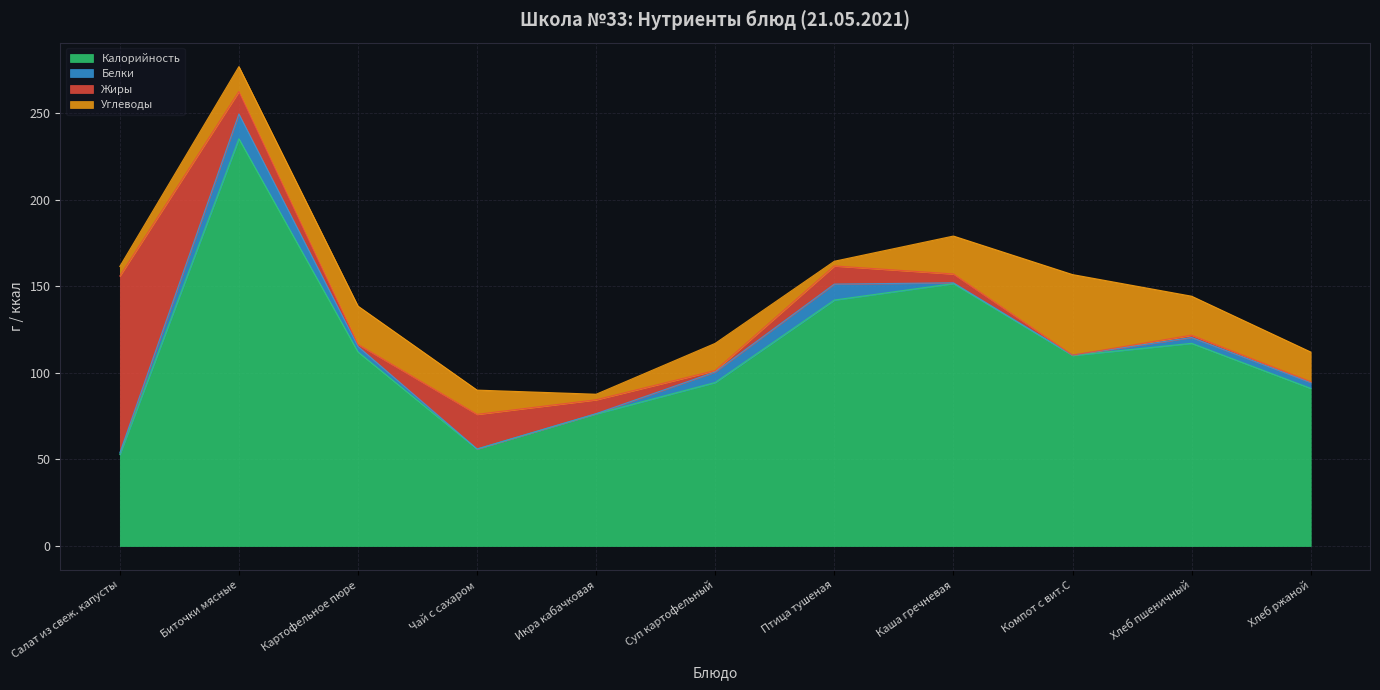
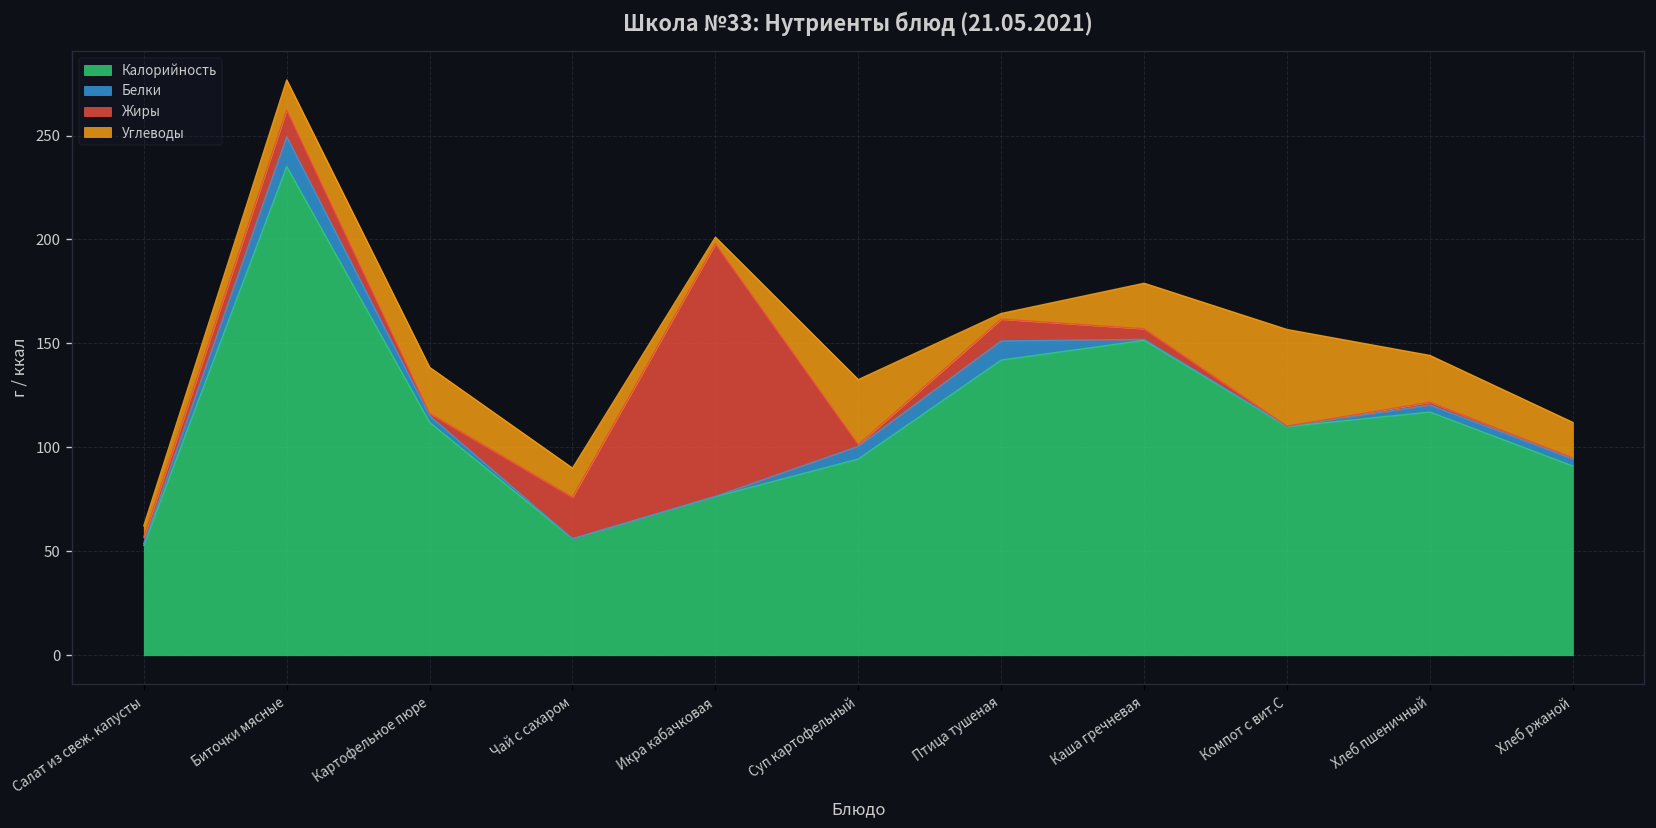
Жиры, Салат из свеж. капусты: 102 -> 3
Жиры, Икра кабачковая: 8 -> 122
Углеводы, Суп картофельный: 16 -> 31
